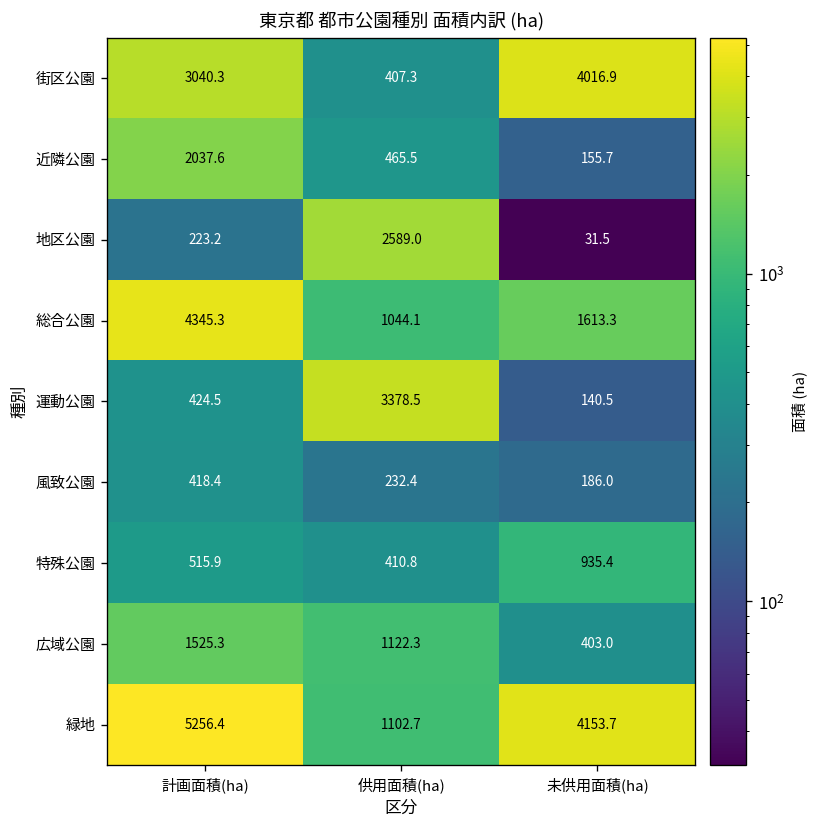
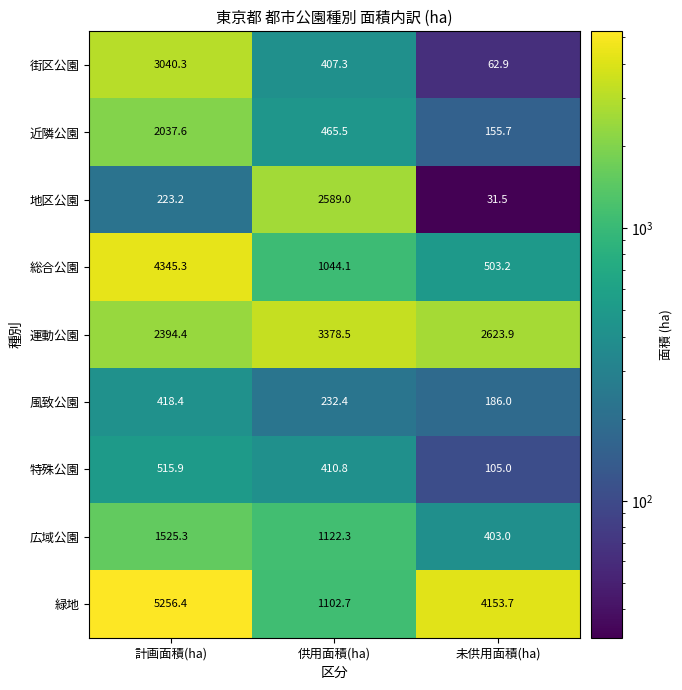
街区公園, 未供用面積(ha): 4016.9 -> 62.9
総合公園, 未供用面積(ha): 1613.3 -> 503.2
運動公園, 計画面積(ha): 424.5 -> 2394.4
運動公園, 未供用面積(ha): 140.5 -> 2623.9
特殊公園, 未供用面積(ha): 935.4 -> 105.0
